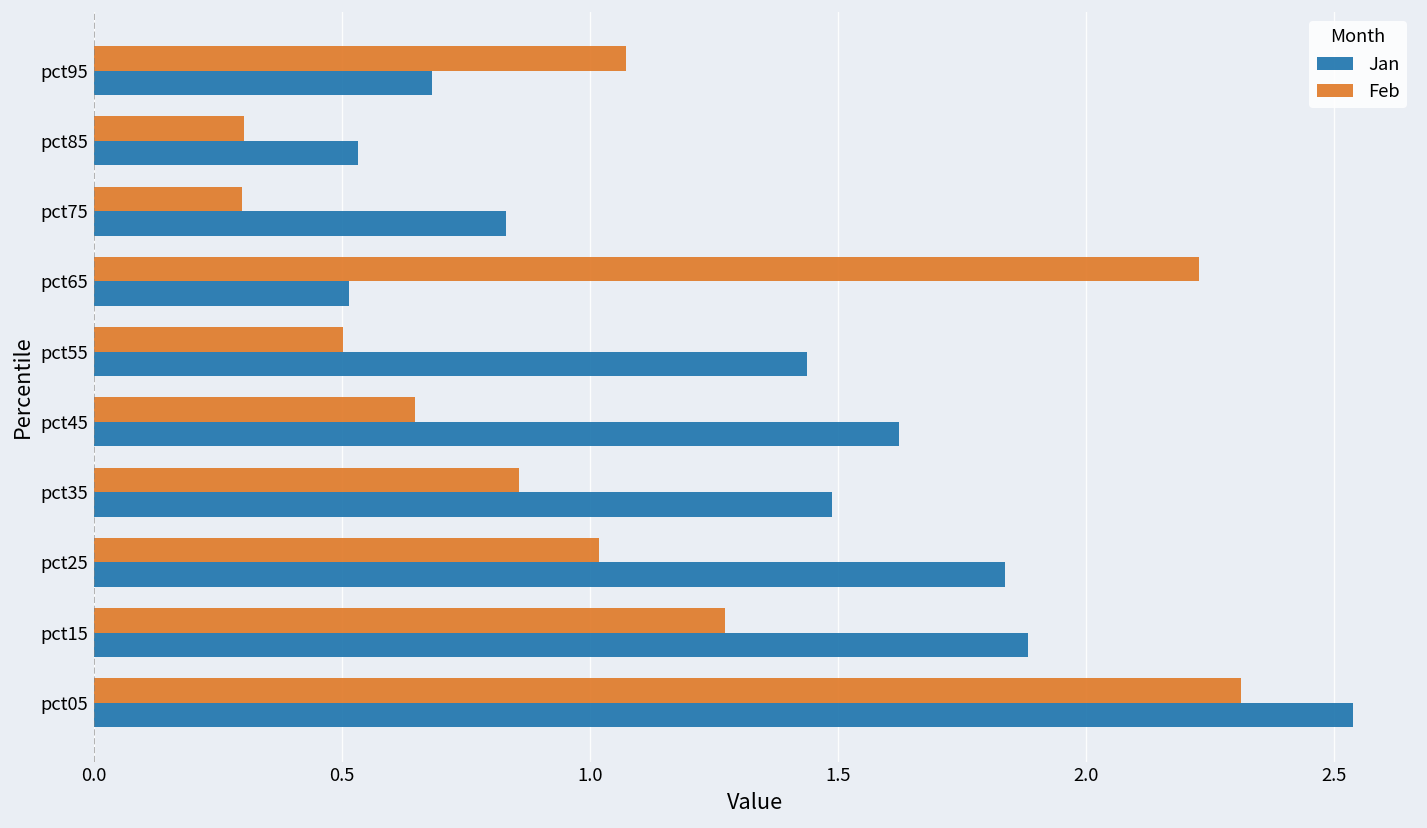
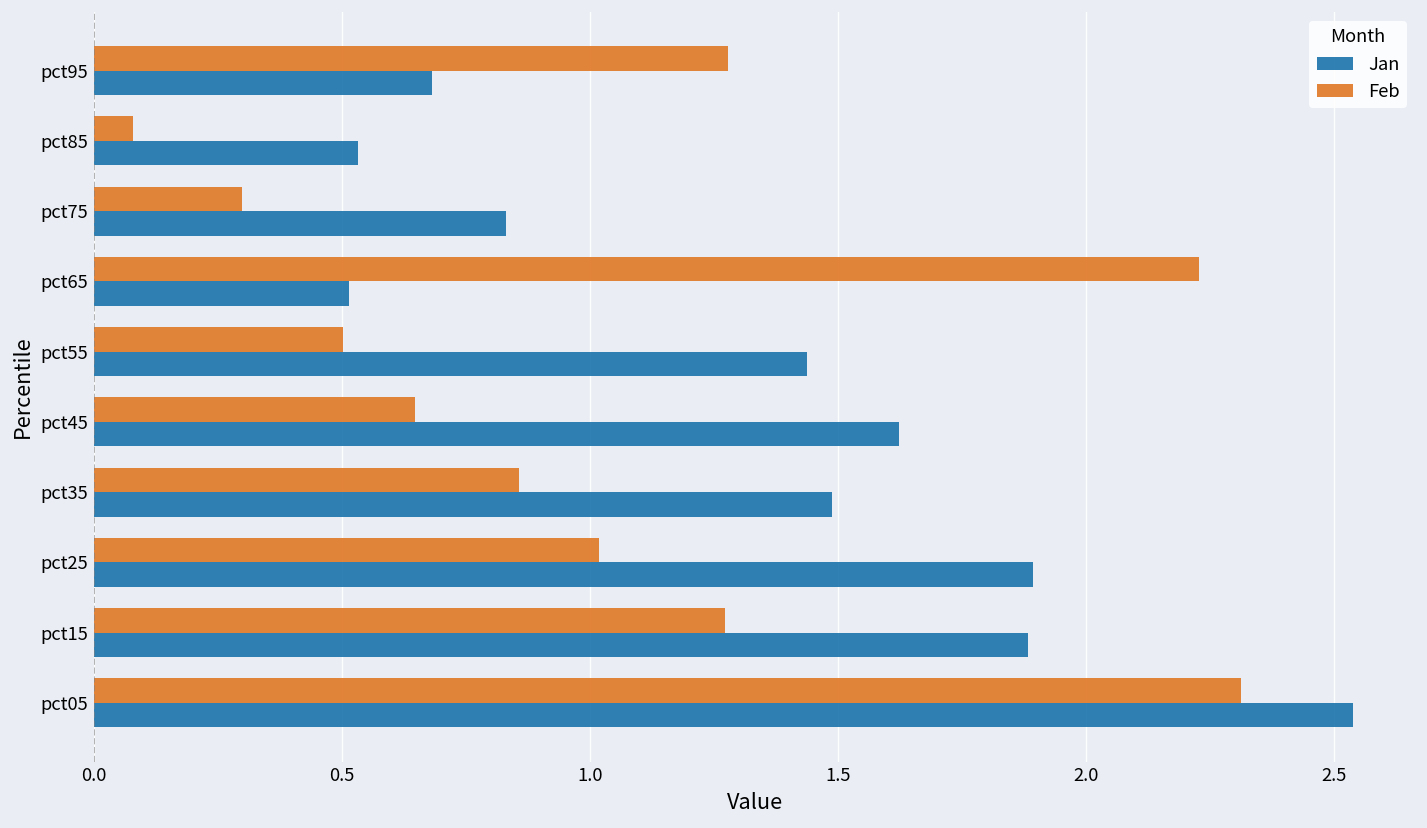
Feb, pct95: 1.07 -> 1.28
Feb, pct85: 0.30 -> 0.08
Jan, pct25: 1.84 -> 1.89
